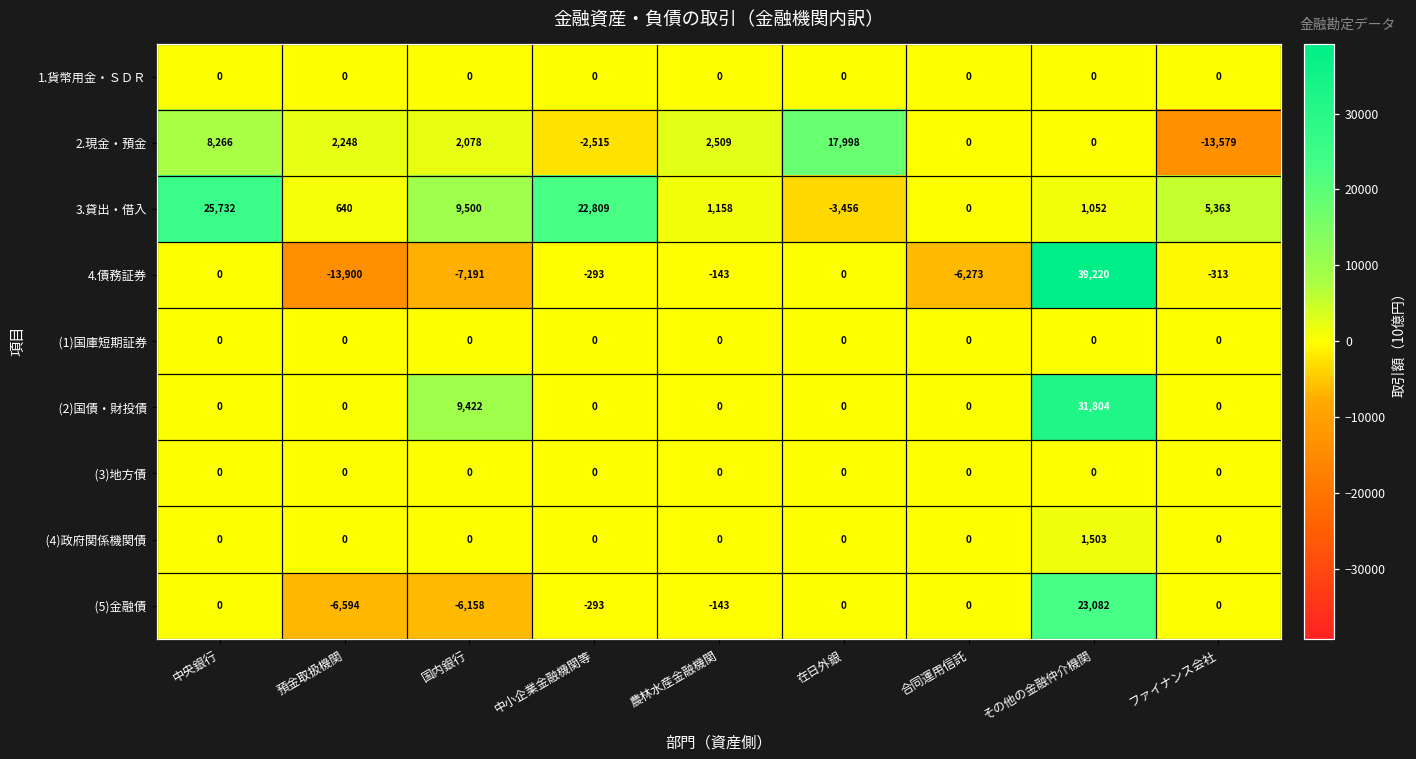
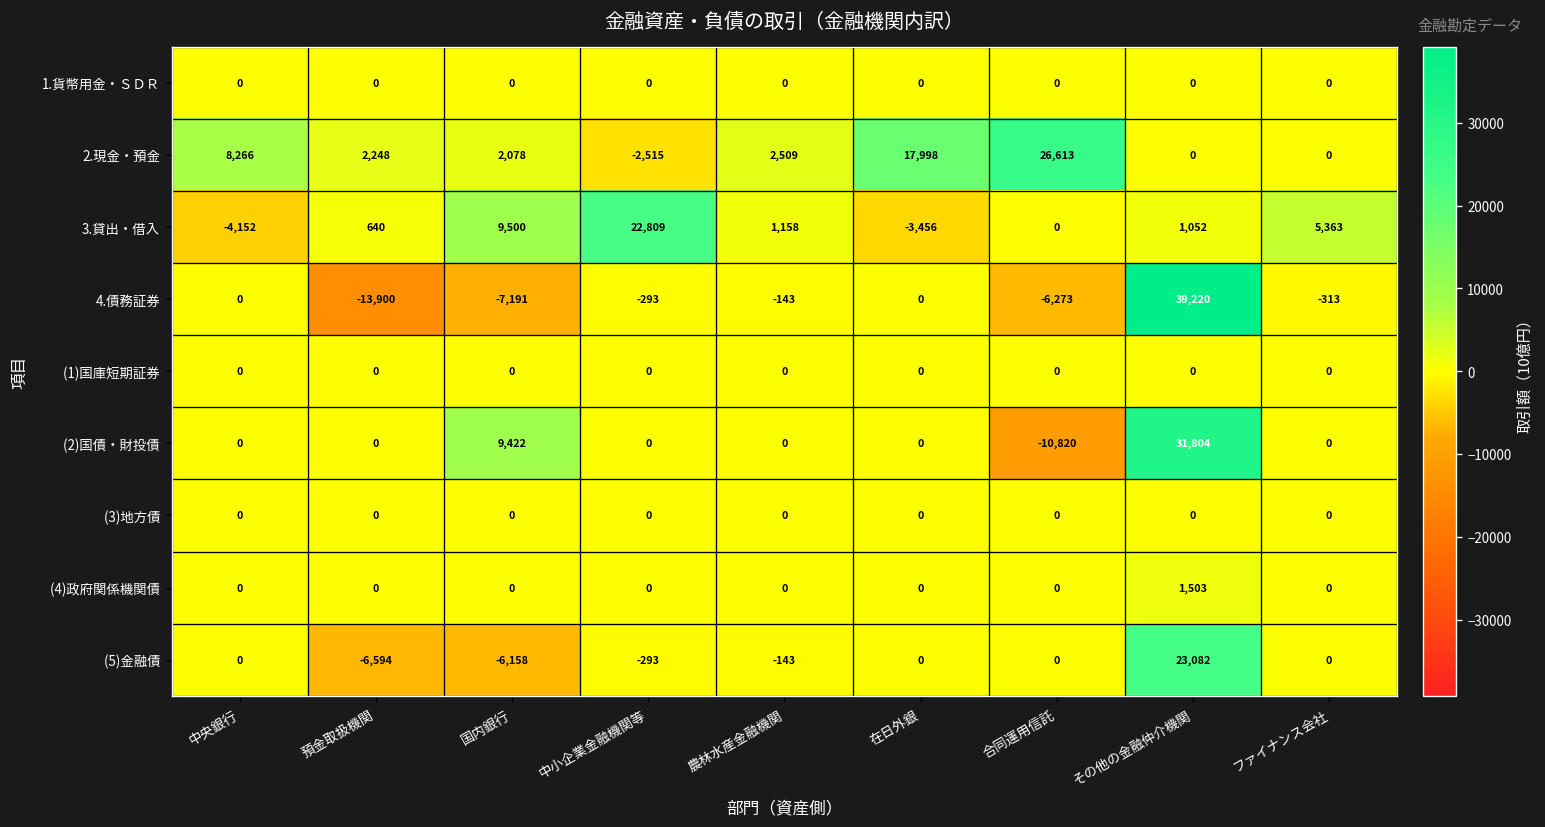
2.現金・預金, 合同運用信託: 0 -> 26,613
2.現金・預金, ファイナンス会社: -13,579 -> 0
3.貸出・借入, 中央銀行: 25,732 -> -4,152
(2)国債・財投債, 合同運用信託: 0 -> -10,820
